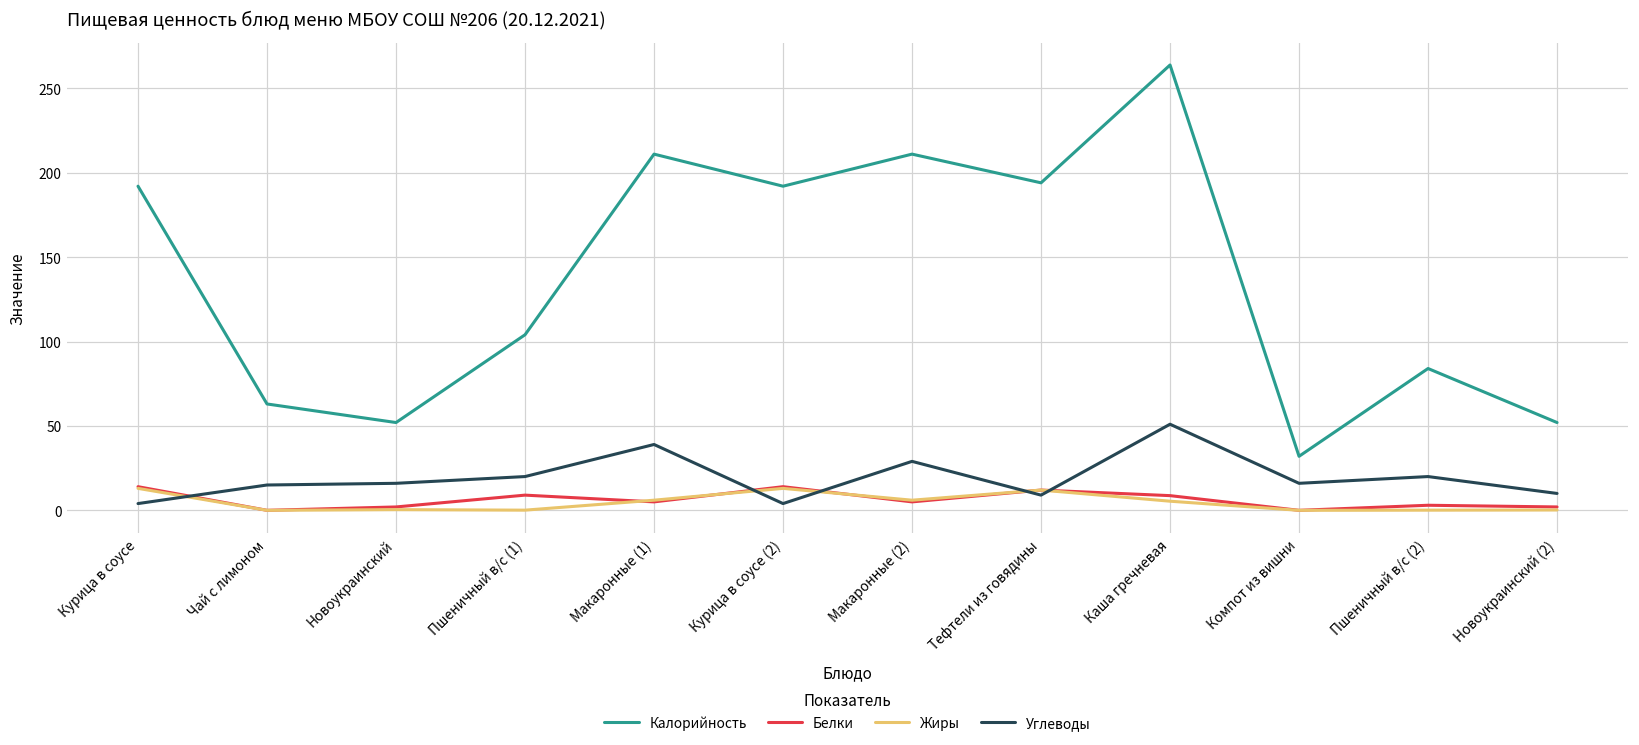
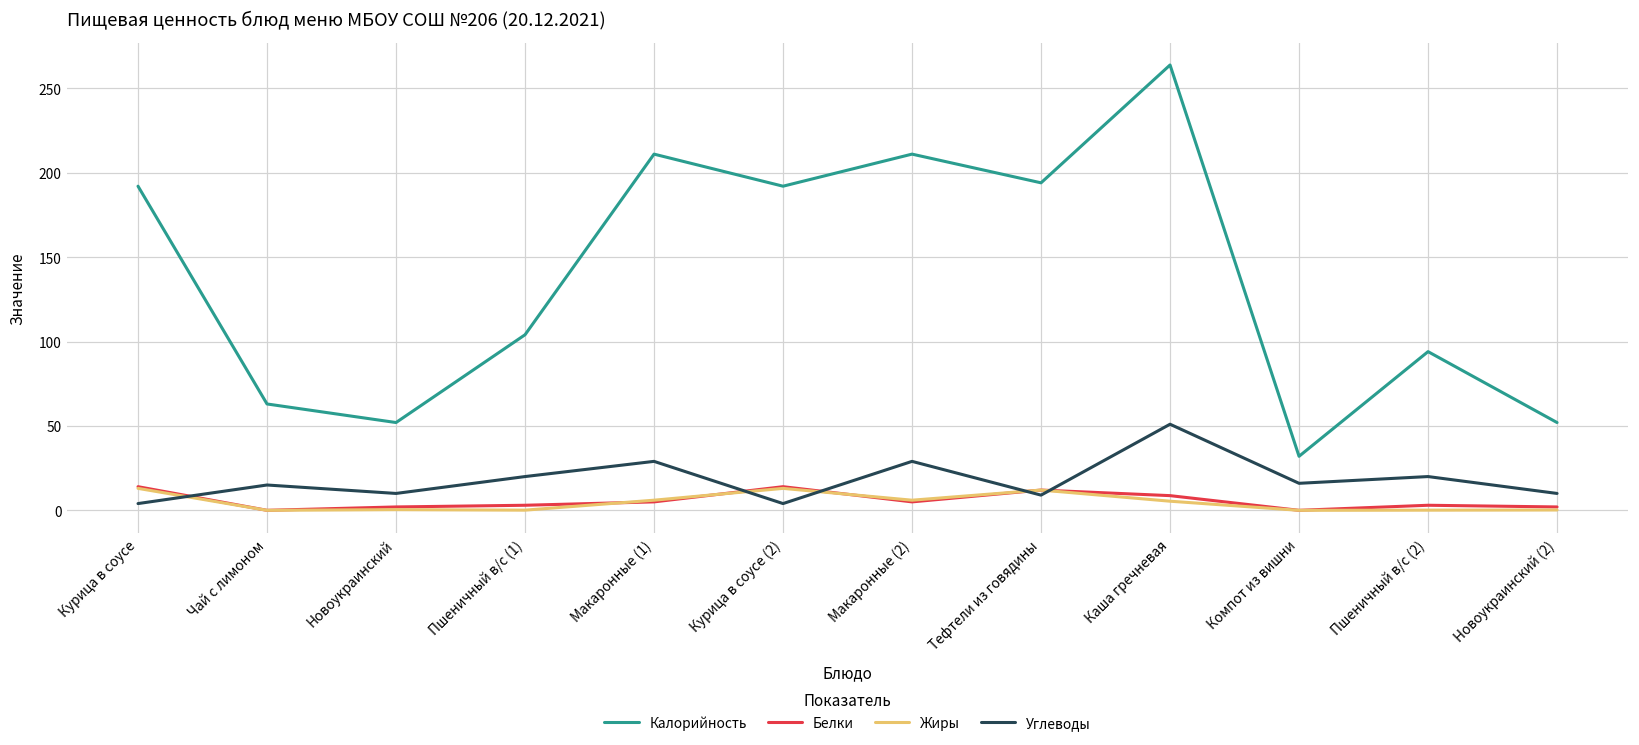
Углеводы, Новоукраинский: 16 -> 10
Белки, Пшеничный в/с (1): 9 -> 3
Углеводы, Макаронные (1): 39 -> 29
Калорийность, Пшеничный в/с (2): 84 -> 94
